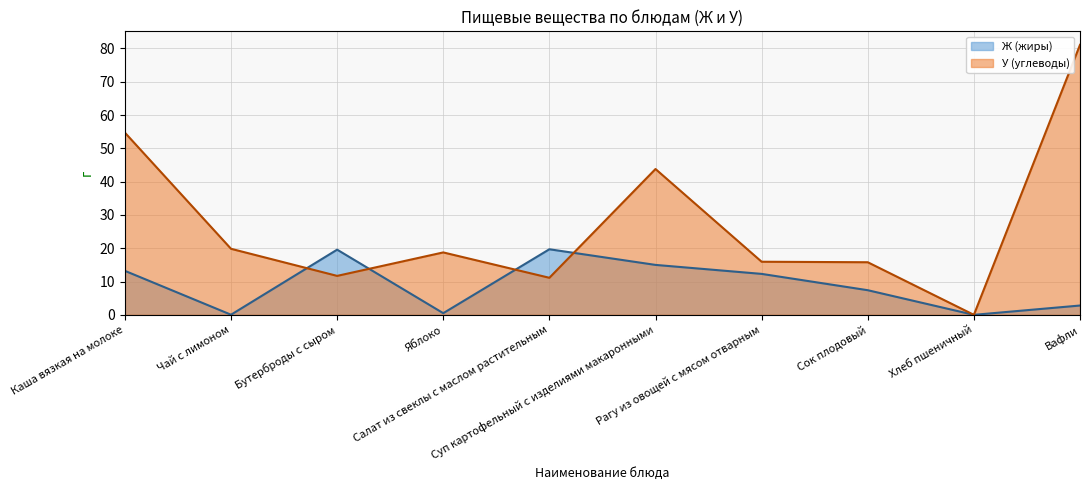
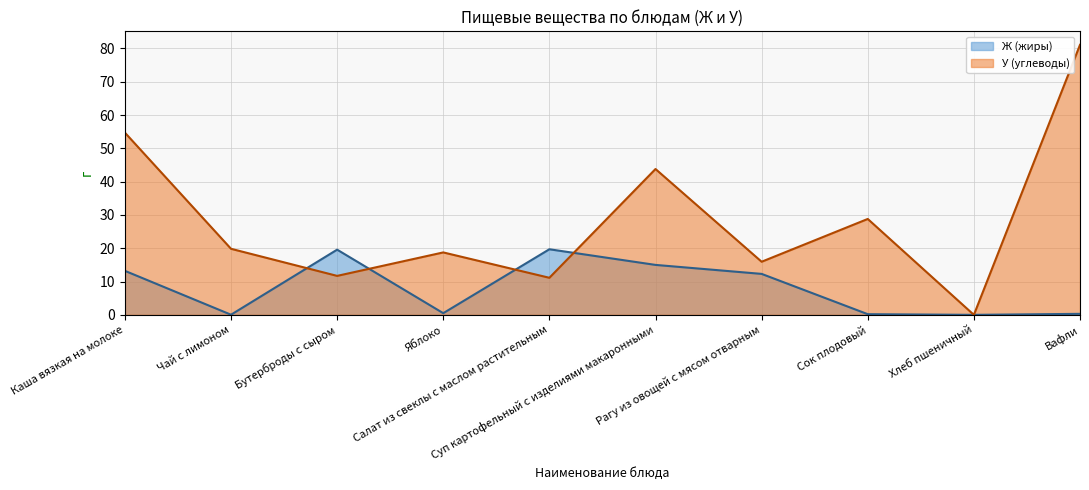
Ж (жиры), Сок плодовый: 7 -> 0
У (углеводы), Сок плодовый: 16 -> 29
Ж (жиры), Вафли: 3 -> 0
